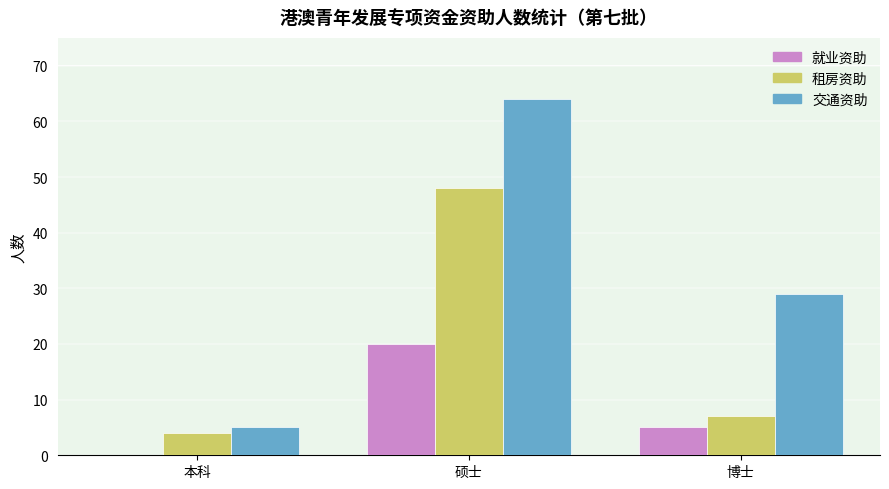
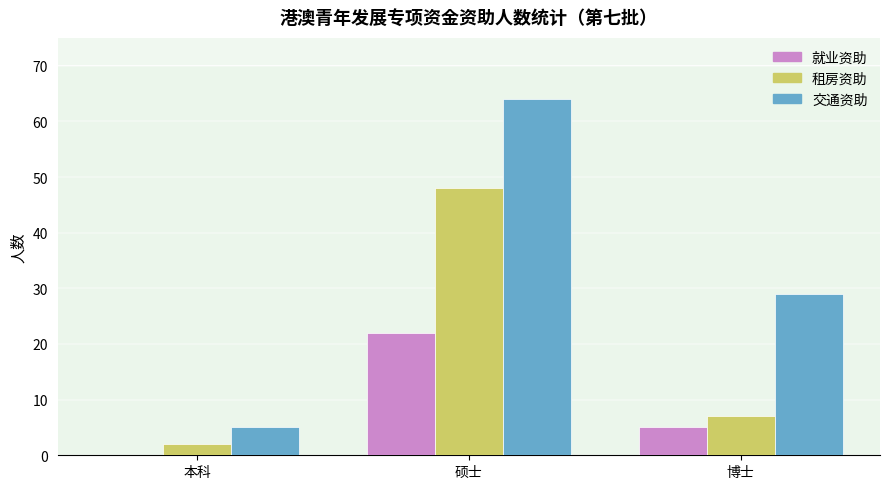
租房资助, 本科: 4 -> 2
就业资助, 硕士: 20 -> 22
